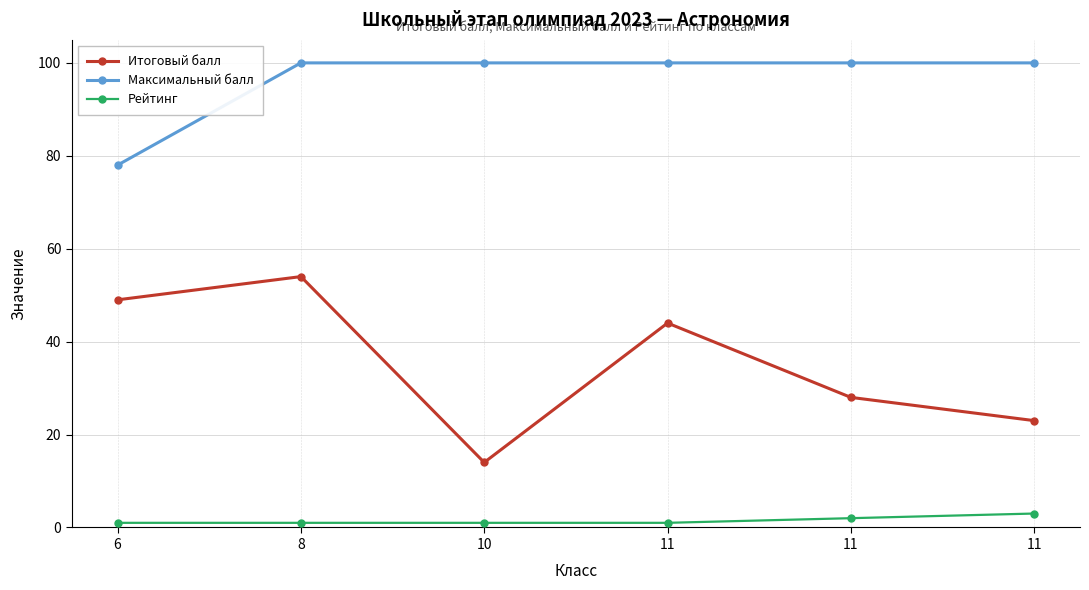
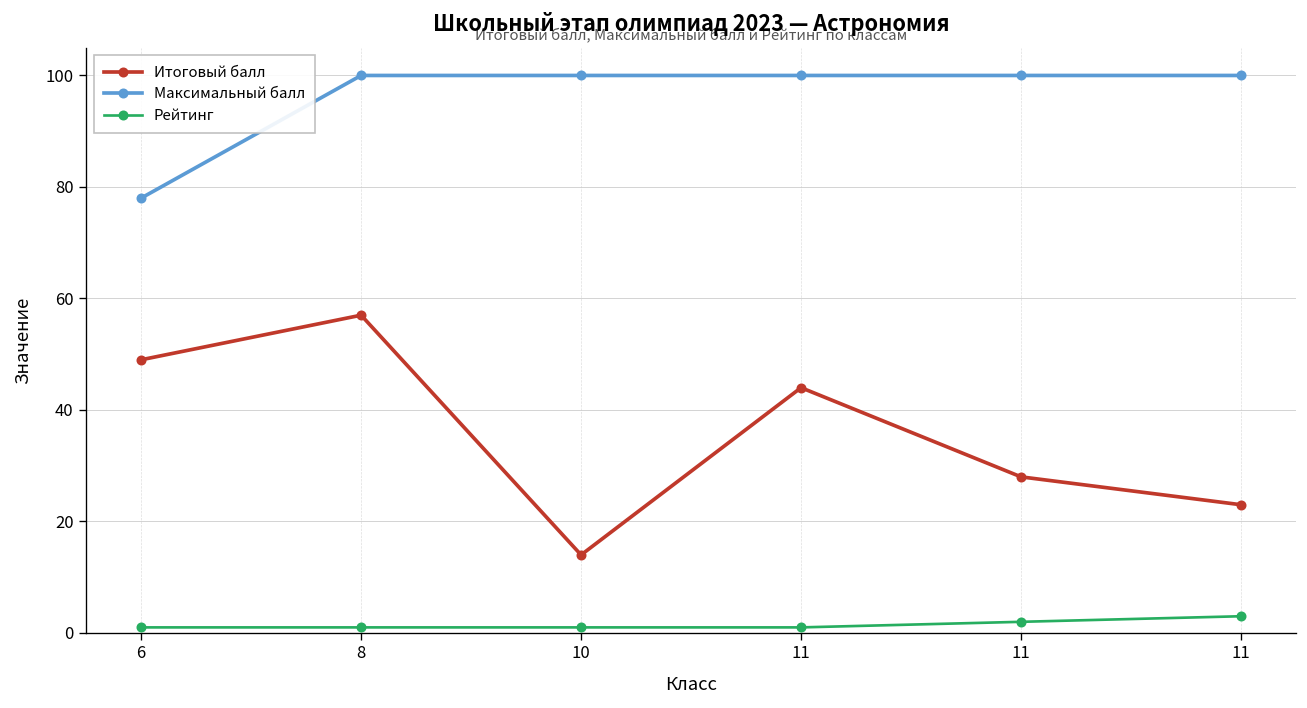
Итоговый балл, 8: 54 -> 57
